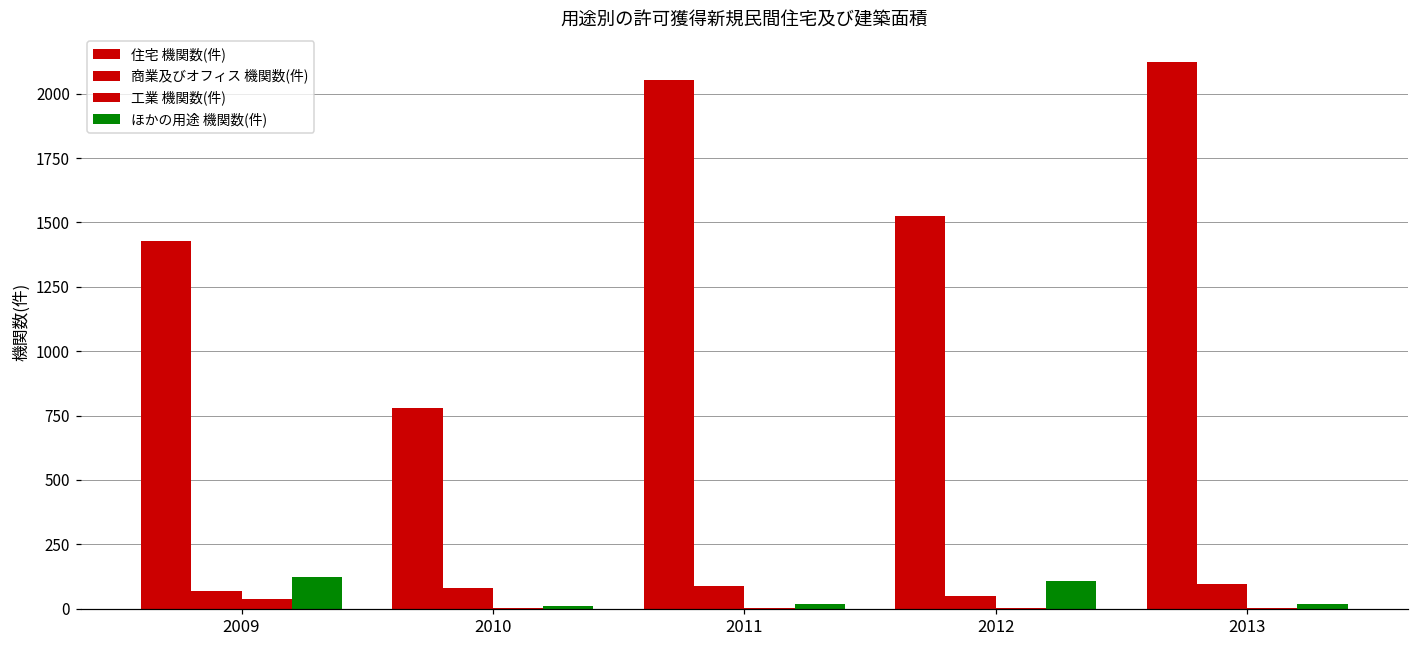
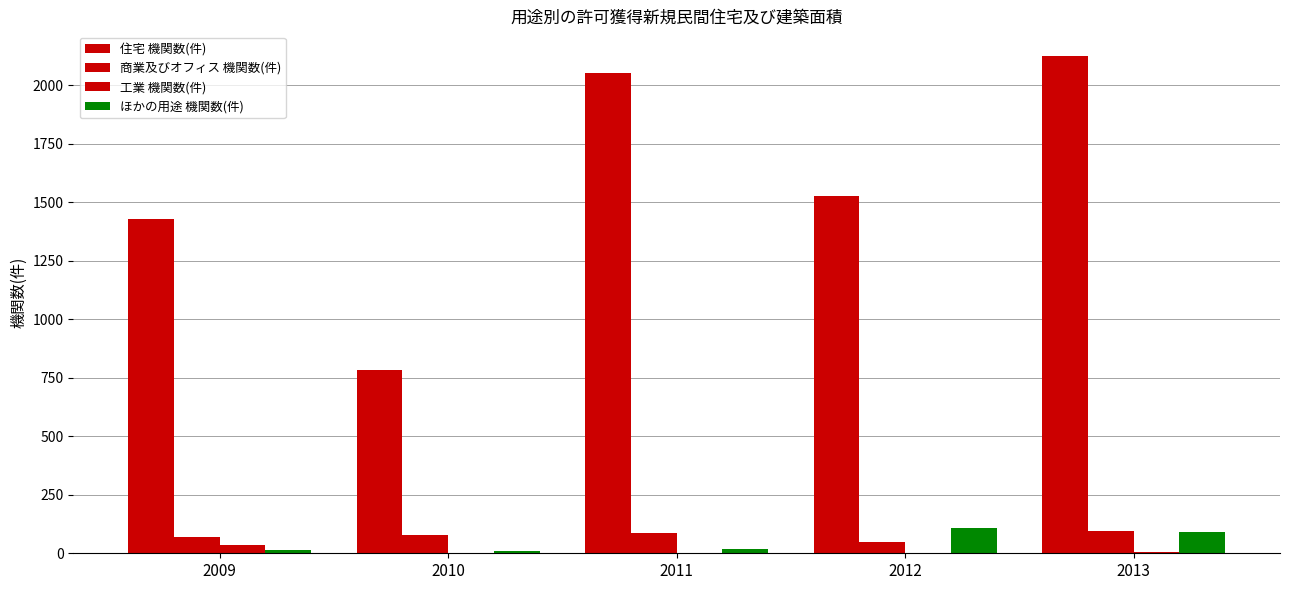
ほかの用途 機関数(件), 2009: 120 -> 10
ほかの用途 機関数(件), 2013: 20 -> 90
